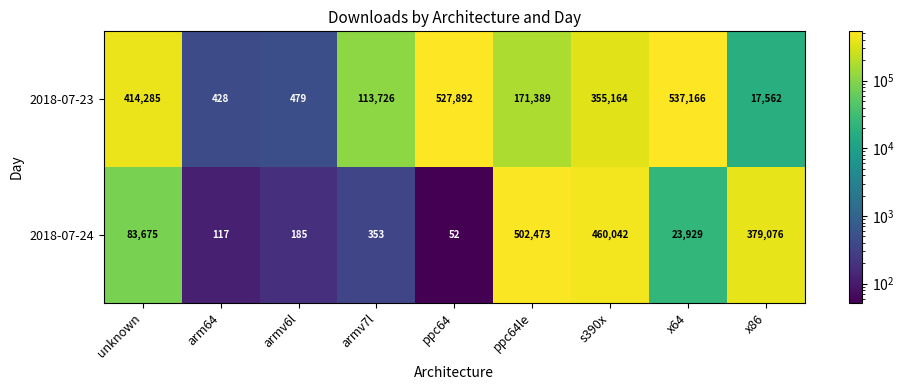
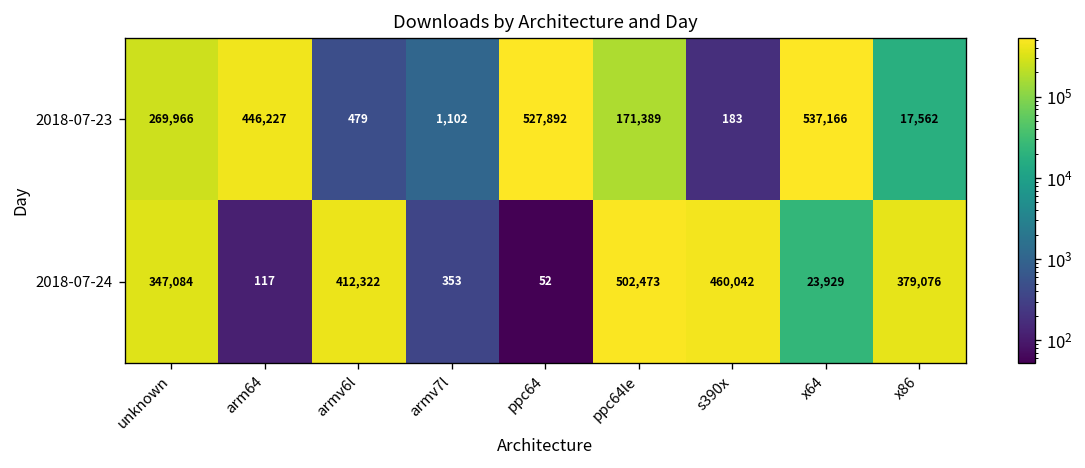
2018-07-23, unknown: 414,285 -> 269,966
2018-07-23, arm64: 428 -> 446,227
2018-07-23, armv7l: 113,726 -> 1,102
2018-07-23, s390x: 355,164 -> 183
2018-07-24, unknown: 83,675 -> 347,084
2018-07-24, armv6l: 185 -> 412,322
